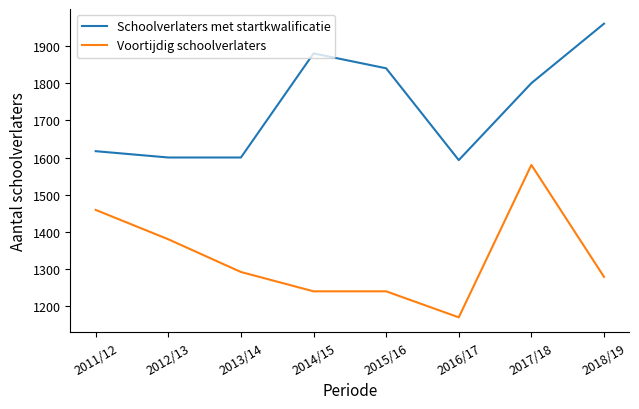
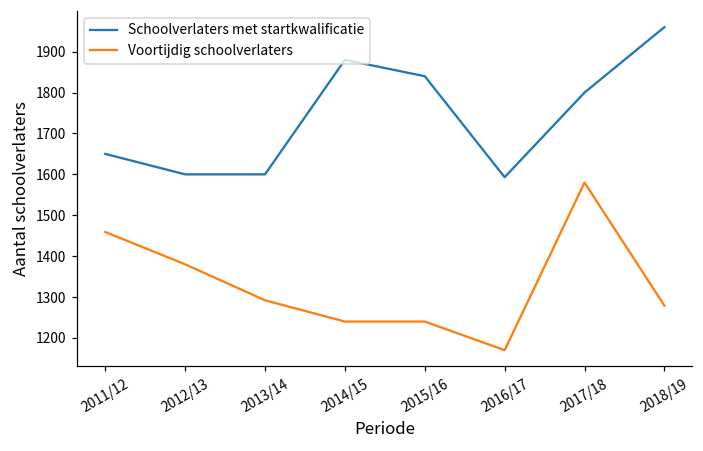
Schoolverlaters met startkwalificatie, 2011/12: 1620 -> 1650
